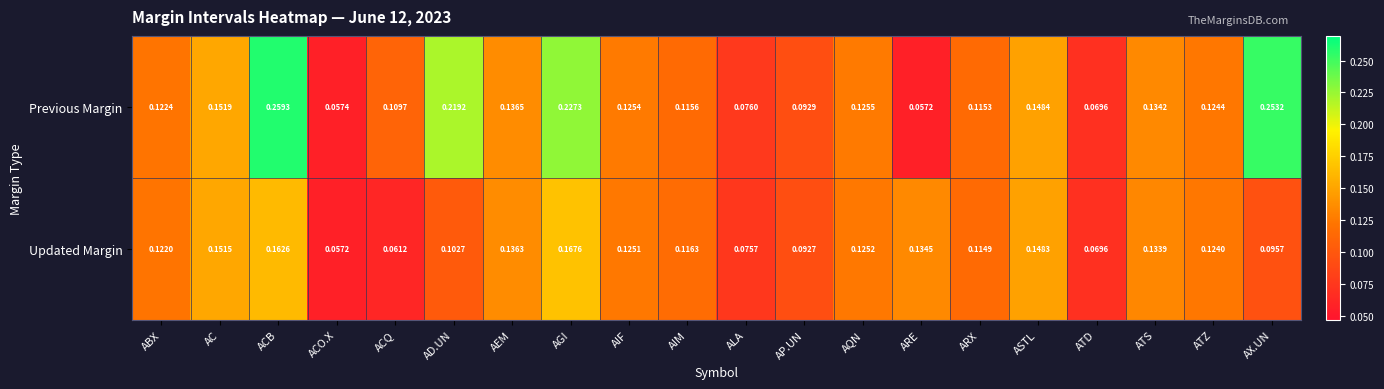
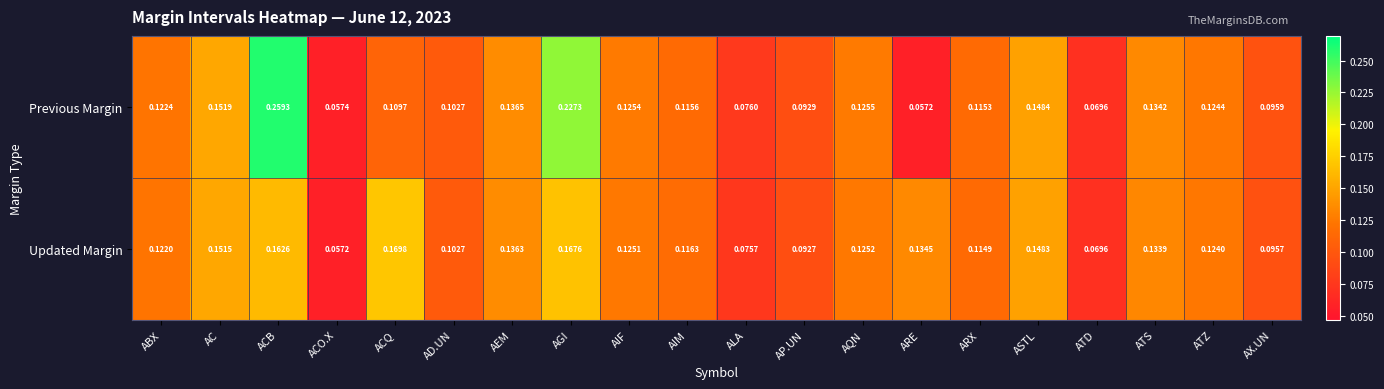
Previous Margin, AD.UN: 0.2192 -> 0.1027
Previous Margin, AX.UN: 0.2532 -> 0.0959
Updated Margin, ACQ: 0.0612 -> 0.1698
